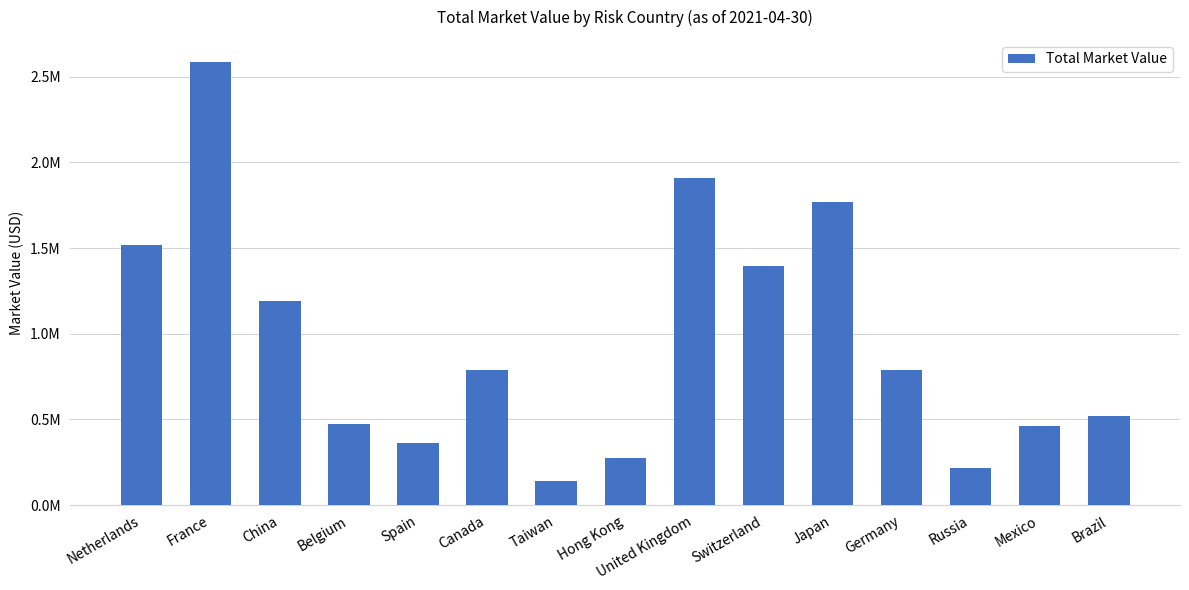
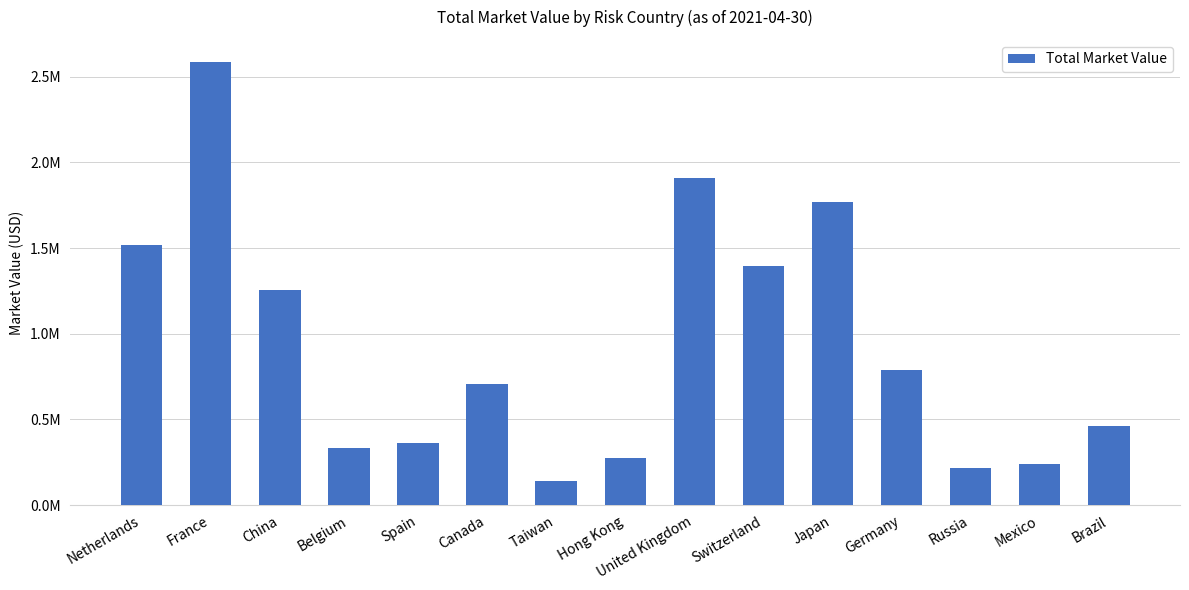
China: 1190000 -> 1250000
Belgium: 470000 -> 330000
Canada: 790000 -> 710000
Mexico: 460000 -> 240000
Brazil: 520000 -> 460000
